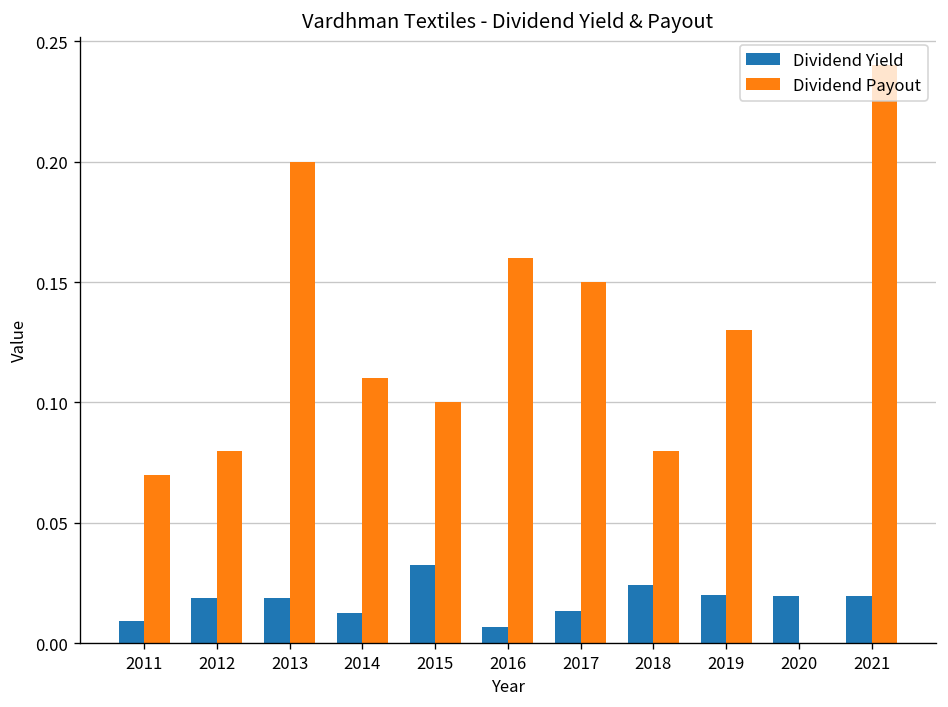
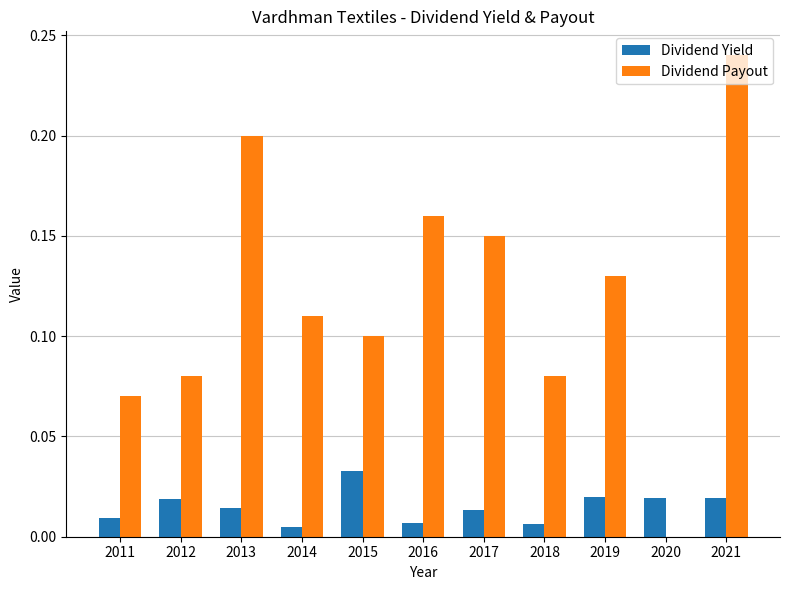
Dividend Yield, 2013: 0.019 -> 0.014
Dividend Yield, 2014: 0.013 -> 0.005
Dividend Yield, 2018: 0.024 -> 0.006
